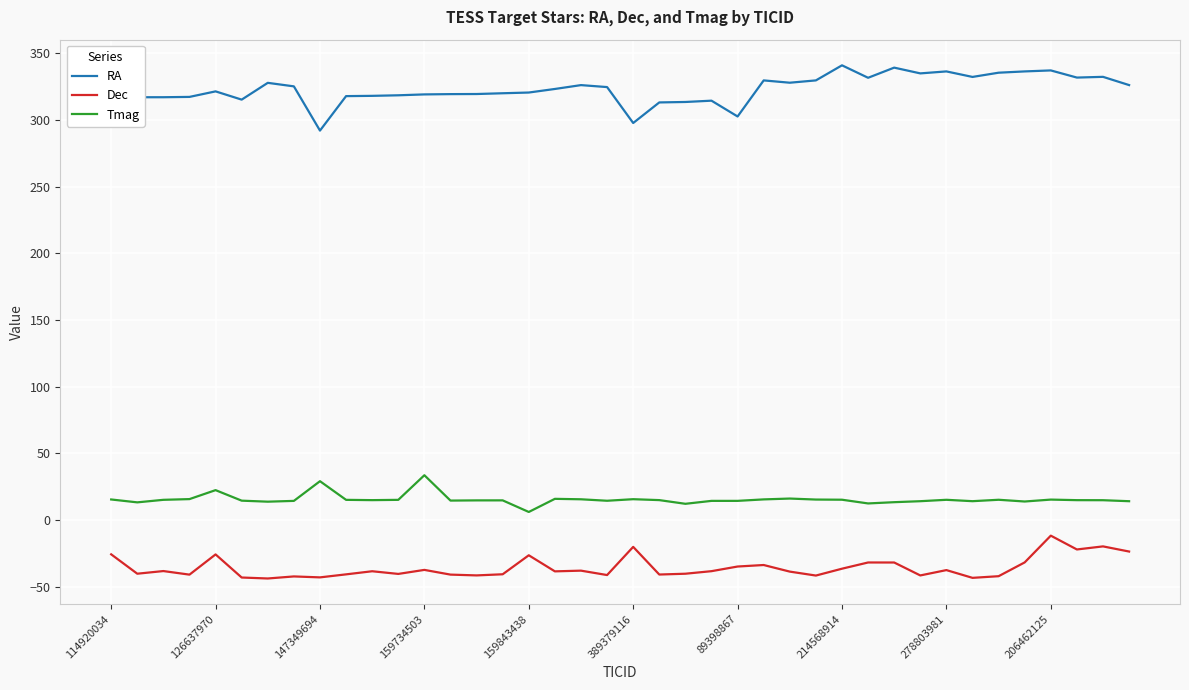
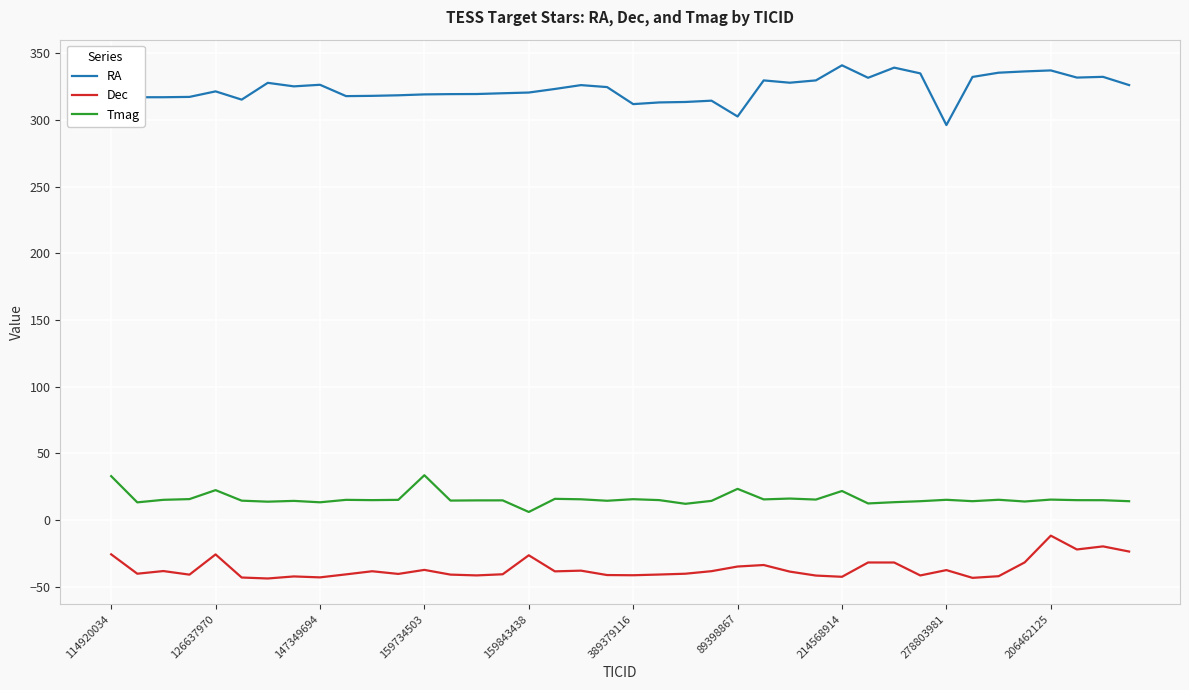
Tmag, 114920034: 16 -> 33
RA, 147349694: 292 -> 326
Tmag, 147349694: 29 -> 13
RA, 389379116: 298 -> 312
Dec, 389379116: -20 -> -41
Tmag, 89398867: 14 -> 23
Dec, 214568914: -36 -> -42
Tmag, 214568914: 15 -> 22
RA, 278803981: 336 -> 296
